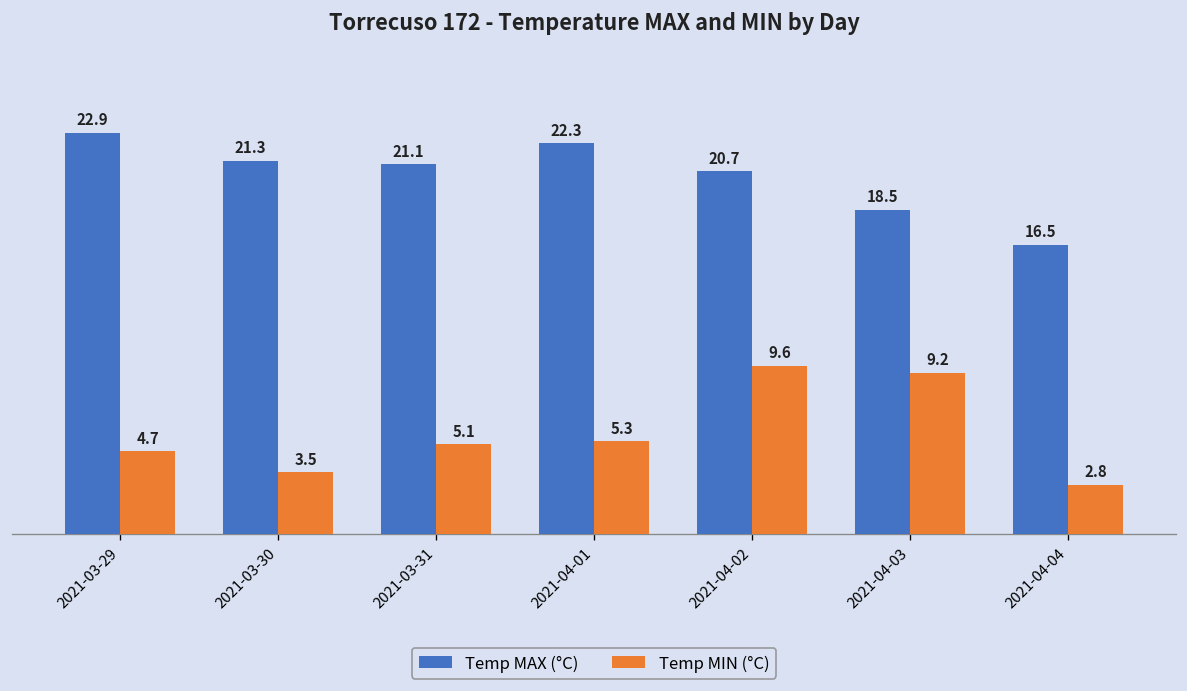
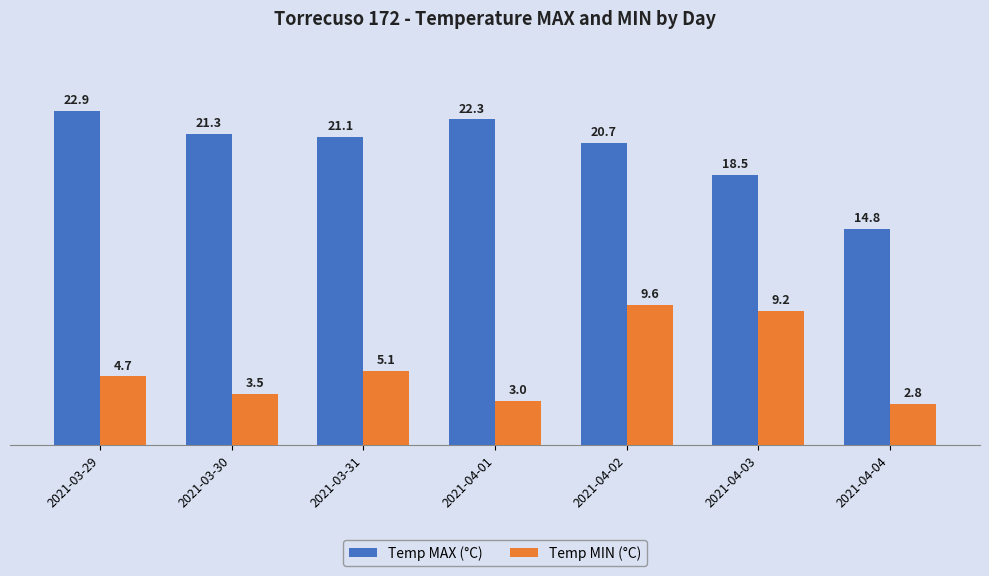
Temp MIN (°C), 2021-04-01: 5.3 -> 3.0
Temp MAX (°C), 2021-04-04: 16.5 -> 14.8
